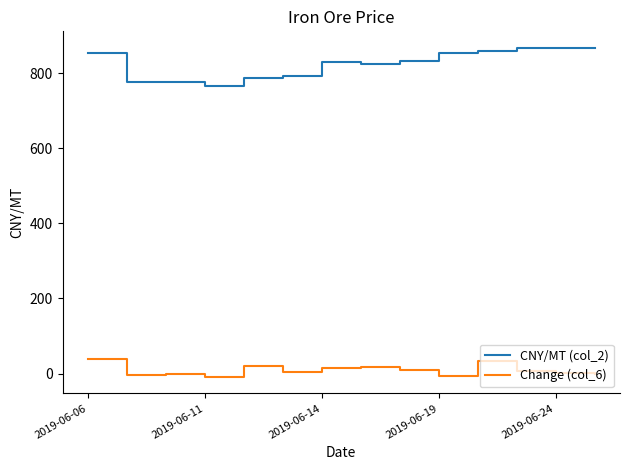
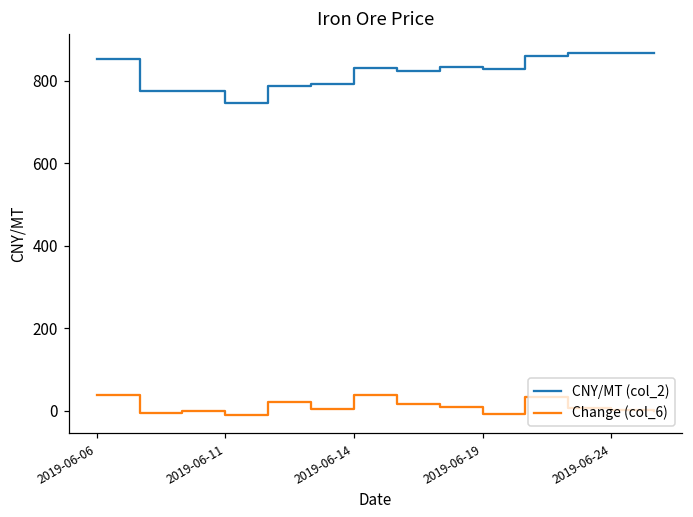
CNY/MT (col_2), 2019-06-11: 770 -> 750
Change (col_6), 2019-06-14: 10 -> 40
CNY/MT (col_2), 2019-06-19: 860 -> 830
